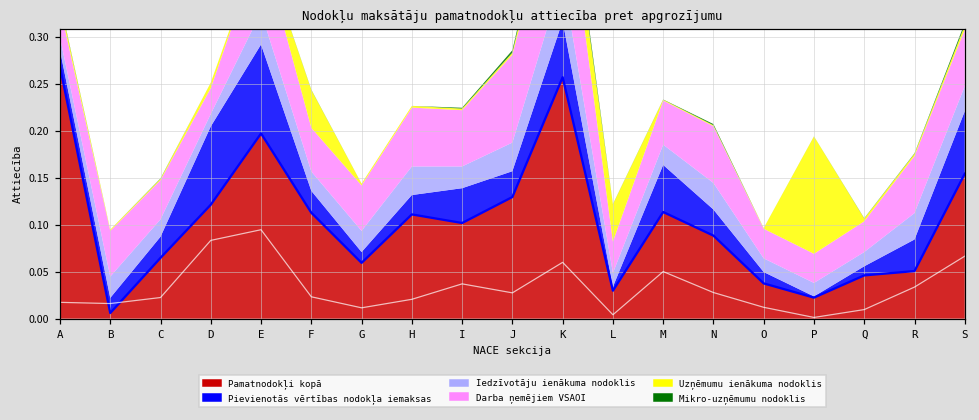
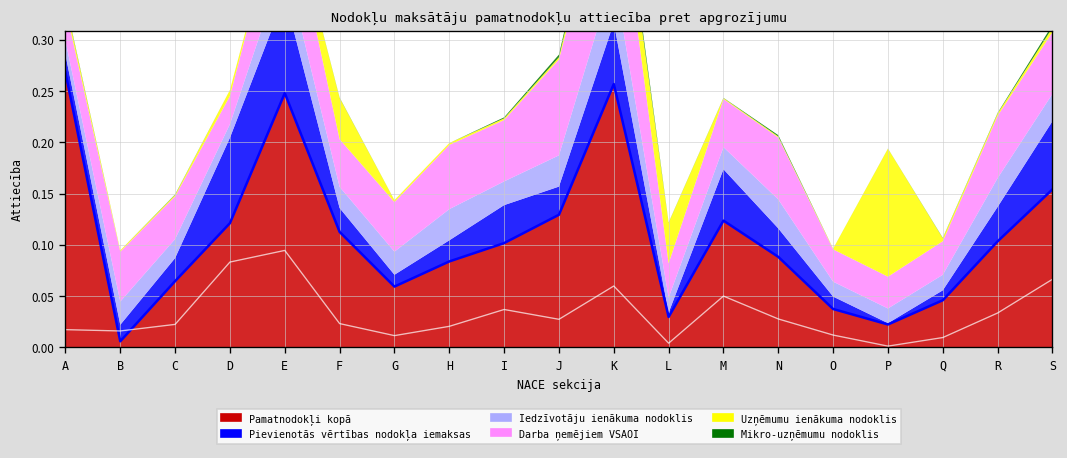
Pamatnodokļi kopā, E: 0.20 -> 0.25
Pamatnodokļi kopā, H: 0.11 -> 0.08
Pamatnodokļi kopā, M: 0.11 -> 0.12
Pamatnodokļi kopā, R: 0.05 -> 0.10
